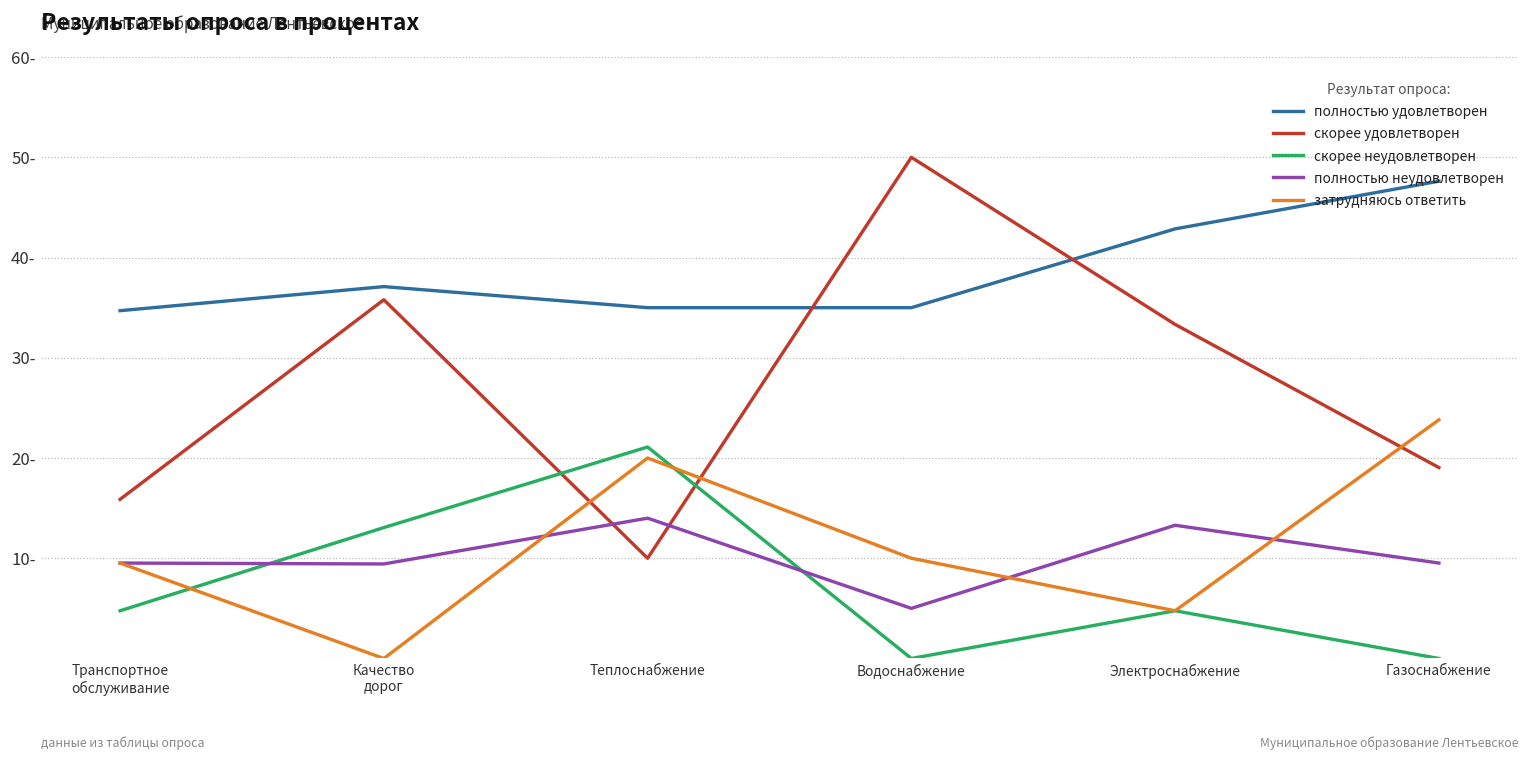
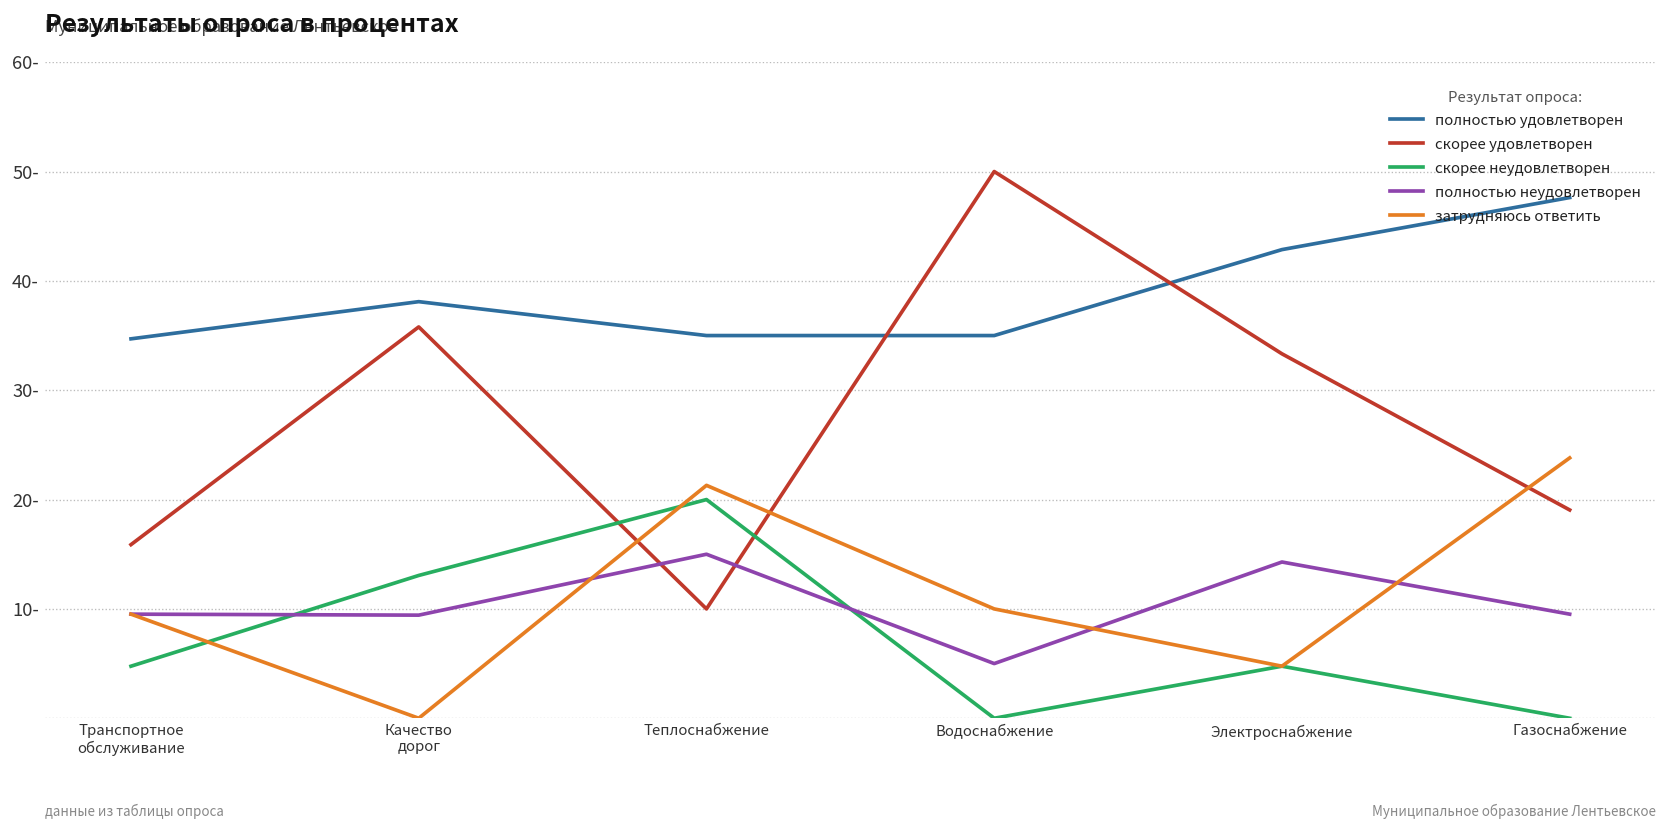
полностью удовлетворен, Качество дорог: 37- -> 38-
скорее неудовлетворен, Теплоснабжение: 21- -> 20-
полностью неудовлетворен, Теплоснабжение: 14- -> 15-
затрудняюсь ответить, Теплоснабжение: 20- -> 21-
полностью неудовлетворен, Электроснабжение: 13- -> 14-
